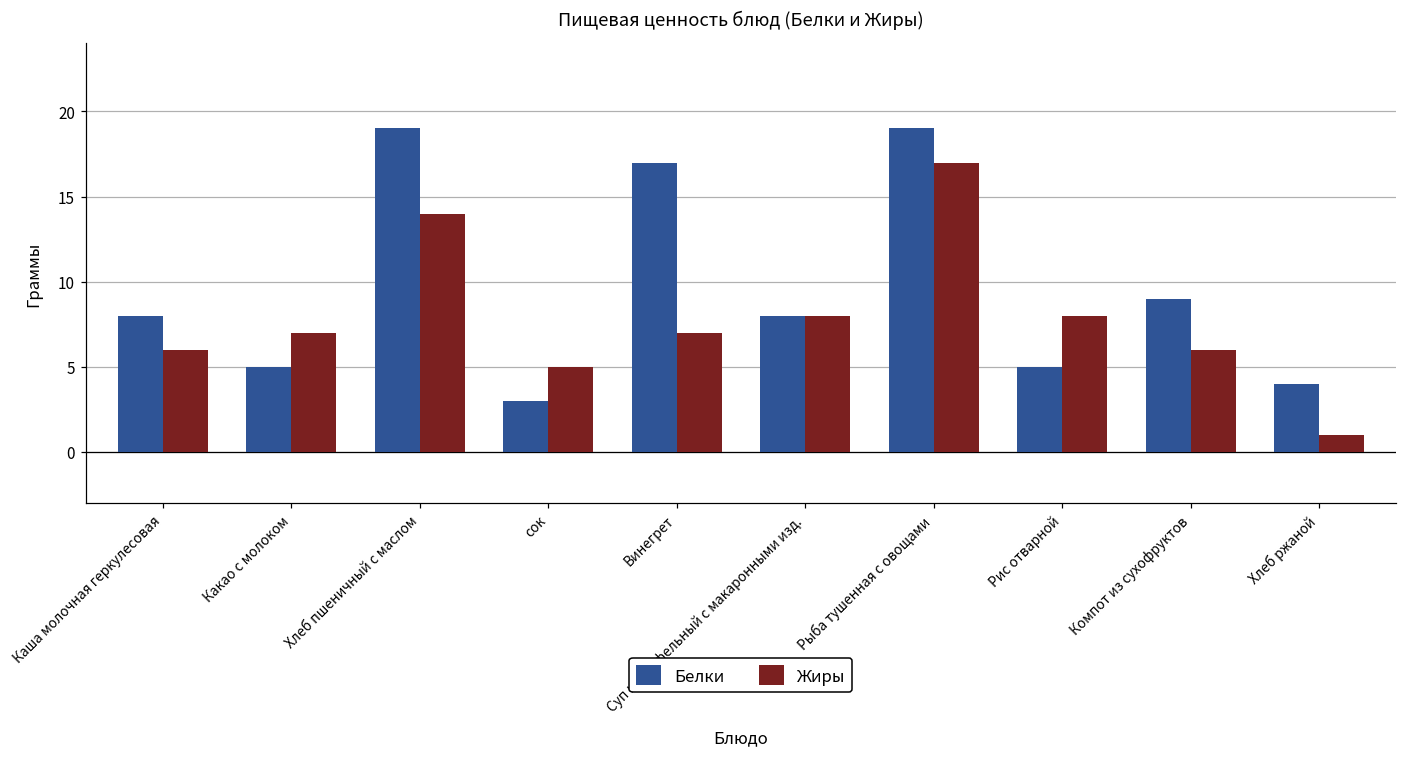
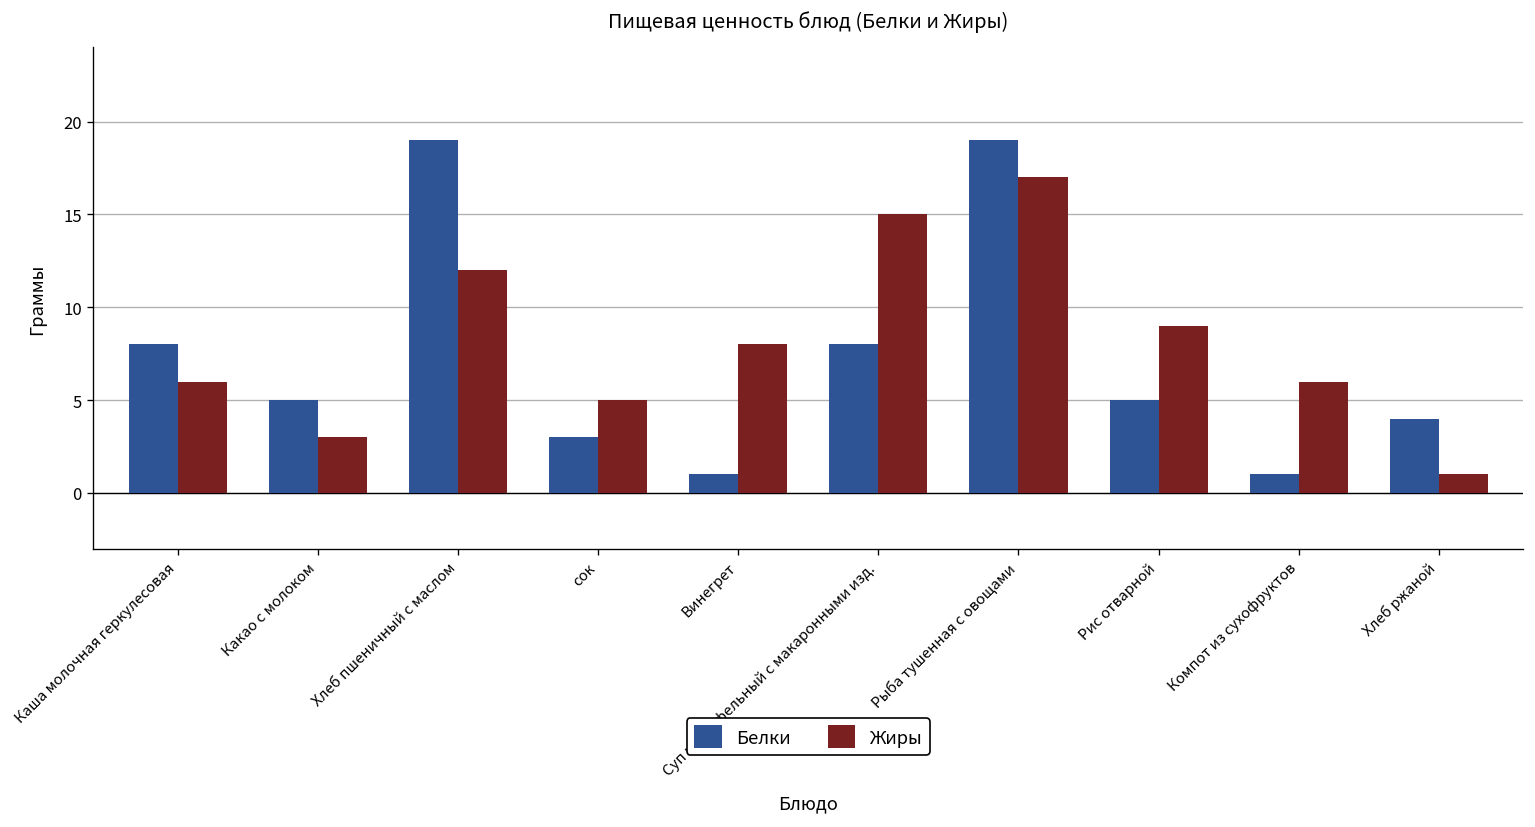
Жиры, Какао с молоком: 7 -> 3
Жиры, Хлеб пшеничный с маслом: 14 -> 12
Белки, Винегрет: 17 -> 1
Жиры, Винегрет: 7 -> 8
Жиры, Суп картофельный с макаронными изд.: 8 -> 15
Жиры, Рис отварной: 8 -> 9
Белки, Компот из сухофруктов: 9 -> 1
